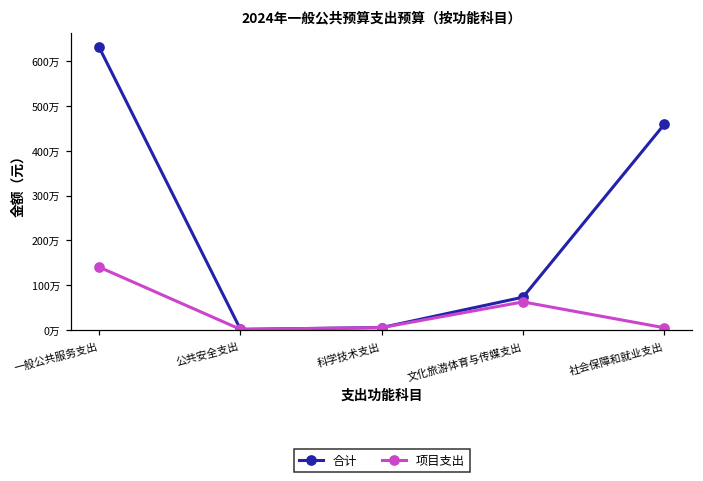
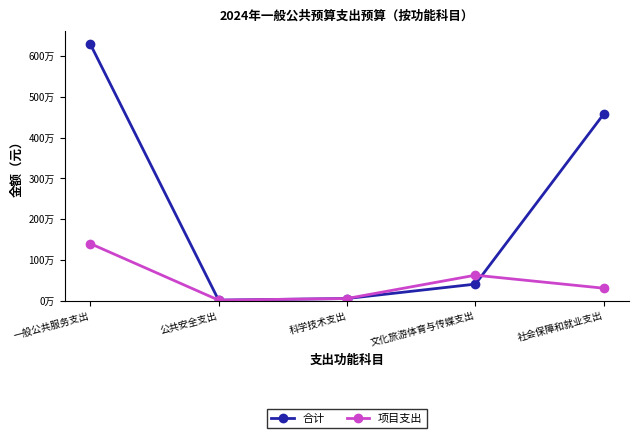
合计, 文化旅游体育与传媒支出: 70万 -> 40万
项目支出, 社会保障和就业支出: 10万 -> 30万
